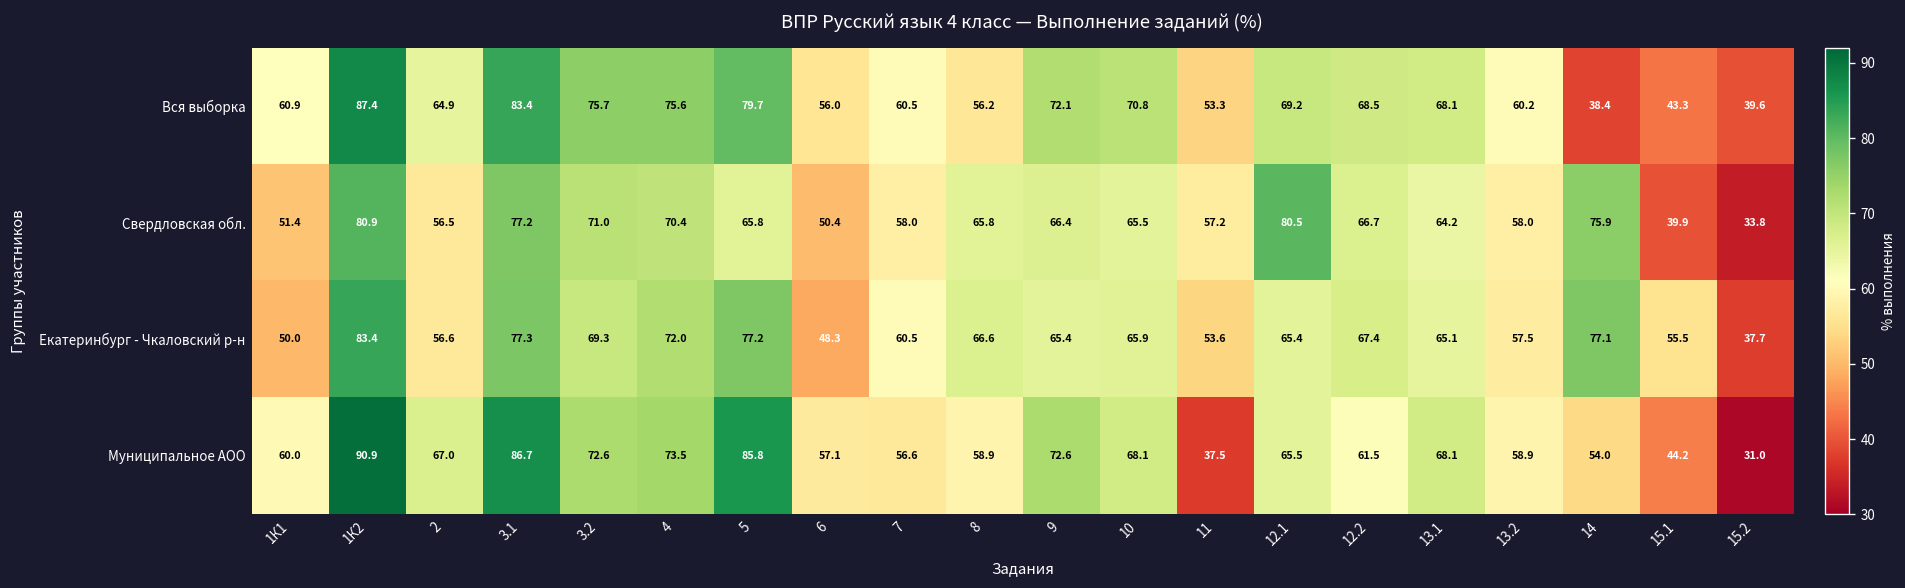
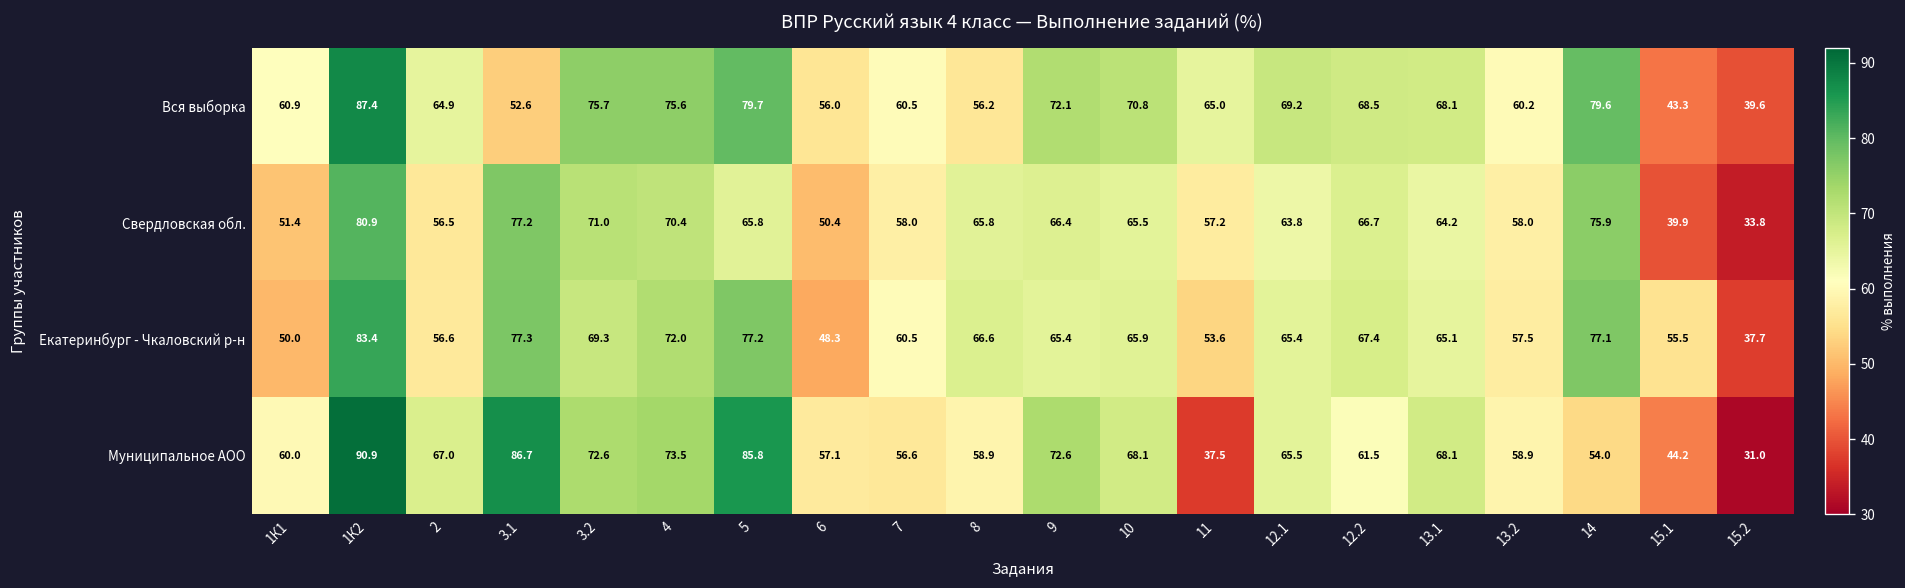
Вся выборка, 3.1: 83.4 -> 52.6
Вся выборка, 11: 53.3 -> 65.0
Вся выборка, 14: 38.4 -> 79.6
Свердловская обл., 12.1: 80.5 -> 63.8
